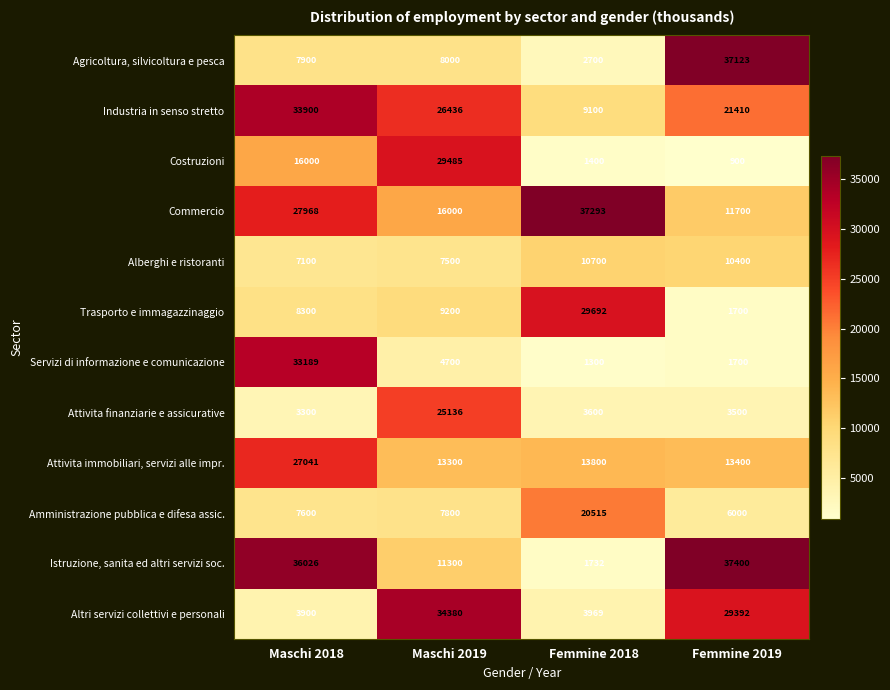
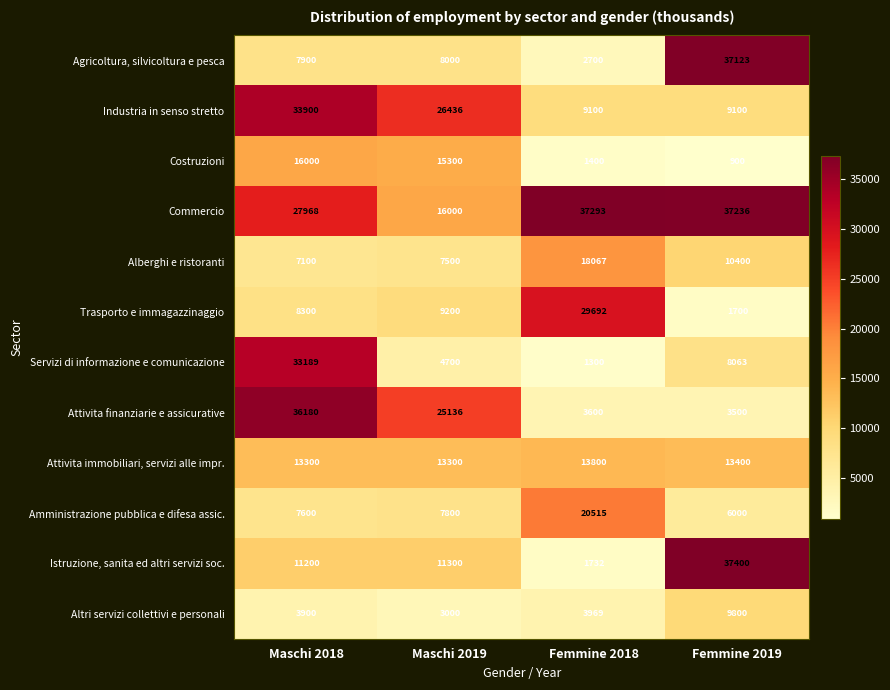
Industria in senso stretto, Femmine 2019: 21410 -> 9100
Costruzioni, Maschi 2019: 29485 -> 15300
Commercio, Femmine 2019: 11700 -> 37236
Alberghi e ristoranti, Femmine 2018: 10700 -> 18067
Servizi di informazione e comunicazione, Femmine 2019: 1700 -> 8063
Attivita finanziarie e assicurative, Maschi 2018: 3300 -> 36180
Attivita immobiliari, servizi alle impr., Maschi 2018: 27041 -> 13300
Istruzione, sanita ed altri servizi soc., Maschi 2018: 36026 -> 11200
Altri servizi collettivi e personali, Maschi 2019: 34380 -> 3000
Altri servizi collettivi e personali, Femmine 2019: 29392 -> 9800
